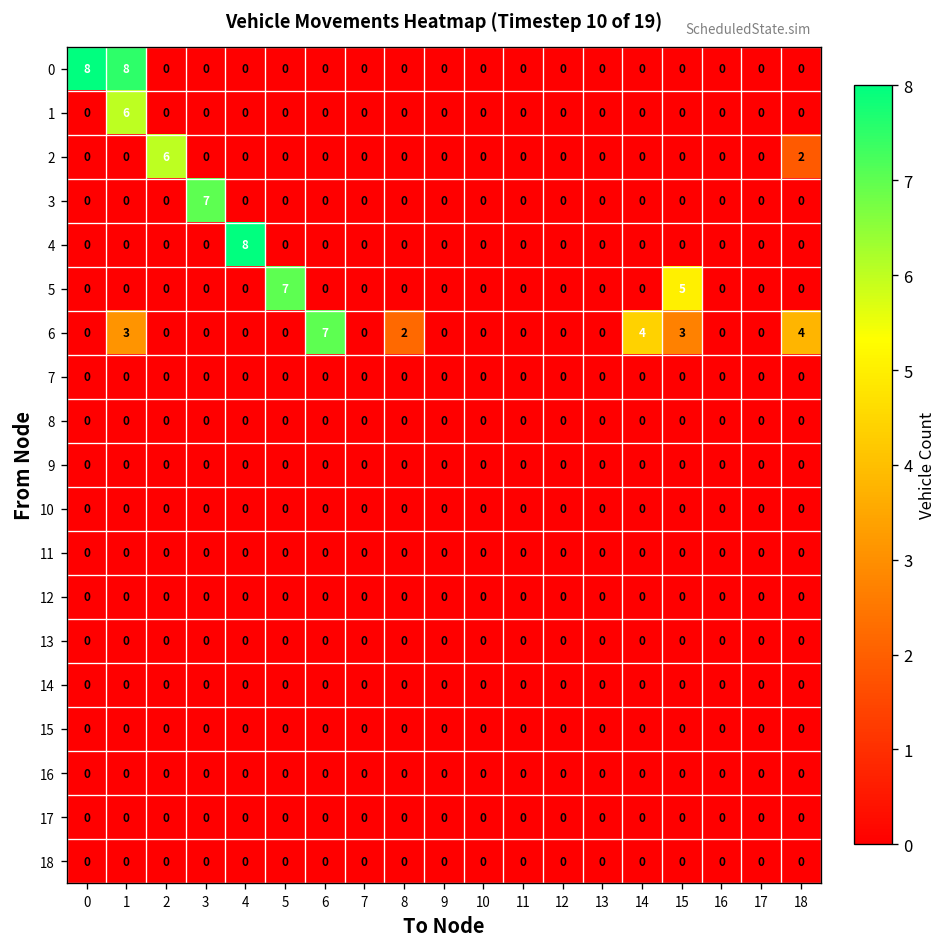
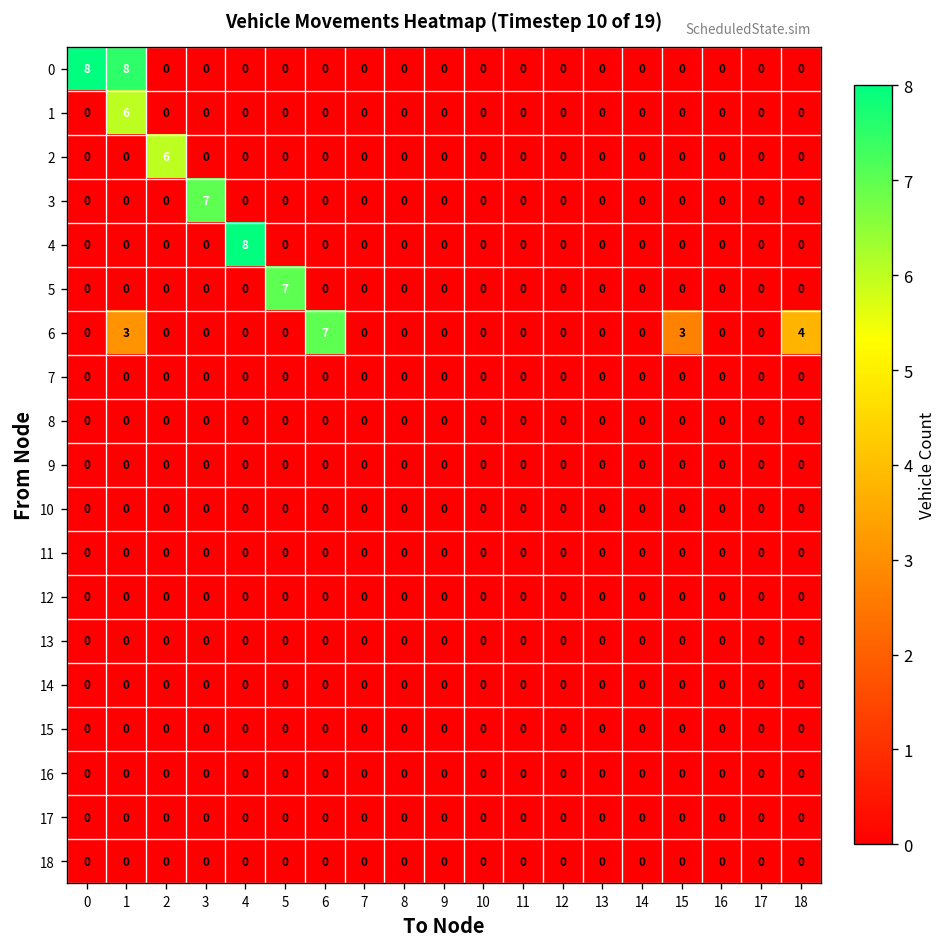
2, 18: 2 -> 0
5, 15: 5 -> 0
6, 8: 2 -> 0
6, 14: 4 -> 0
